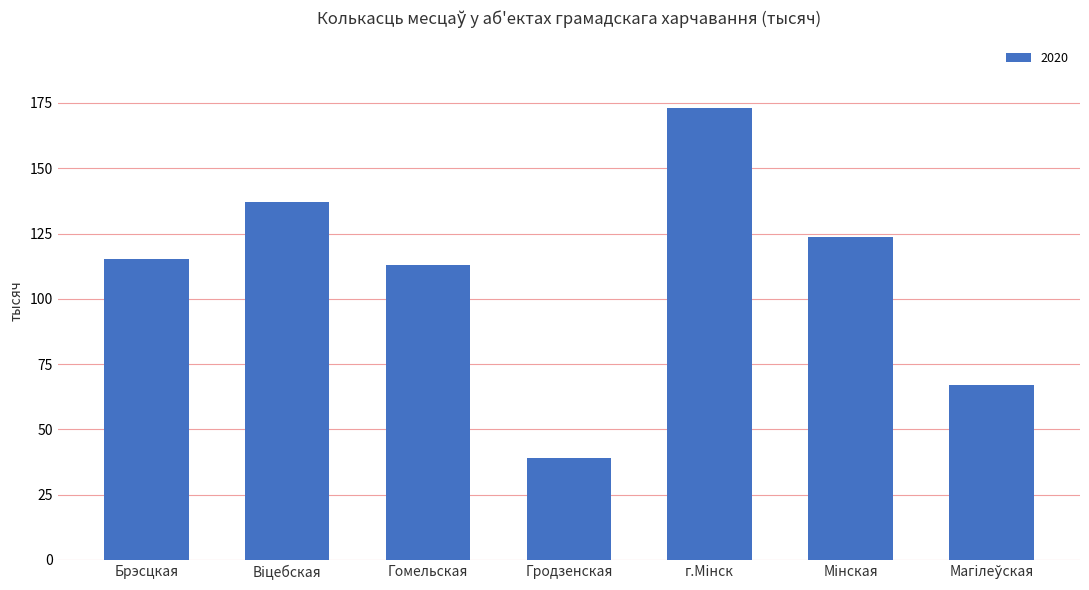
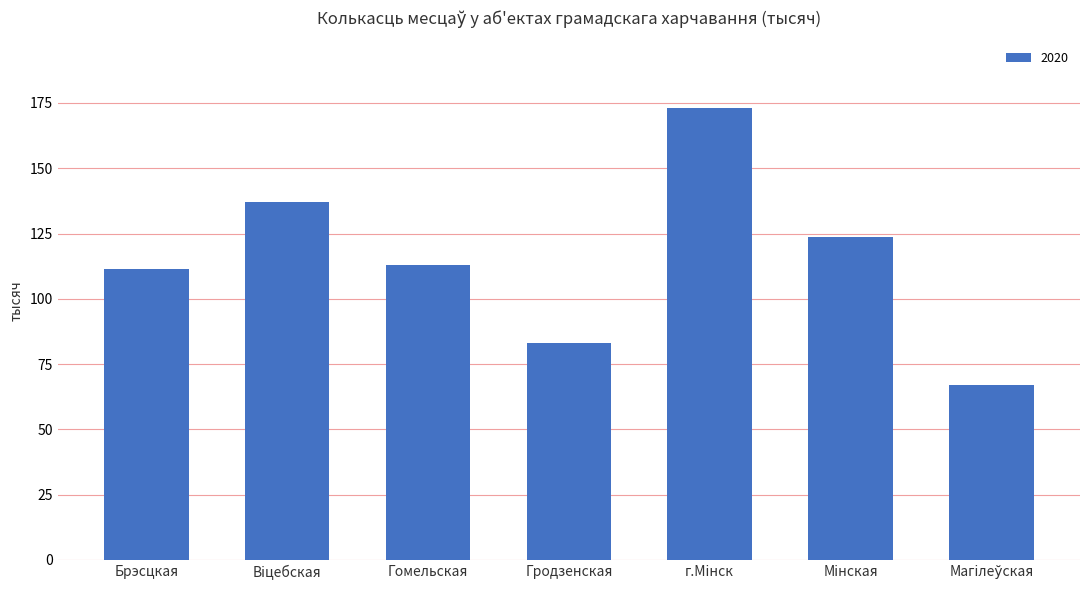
Брэсцкая: 115 -> 111
Гродзенская: 39 -> 83
